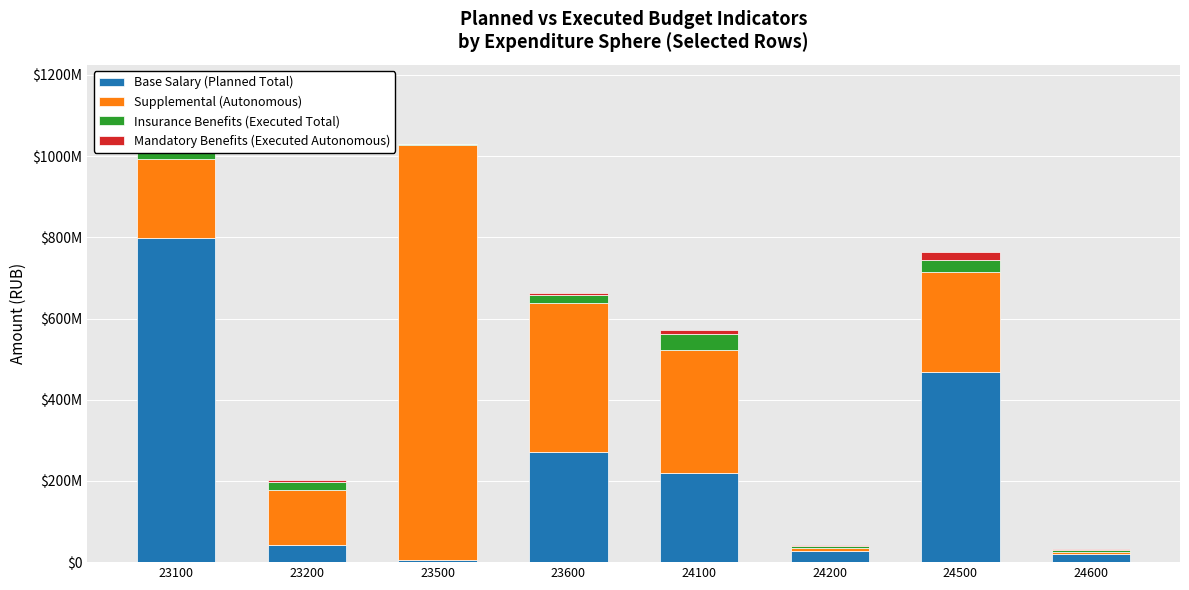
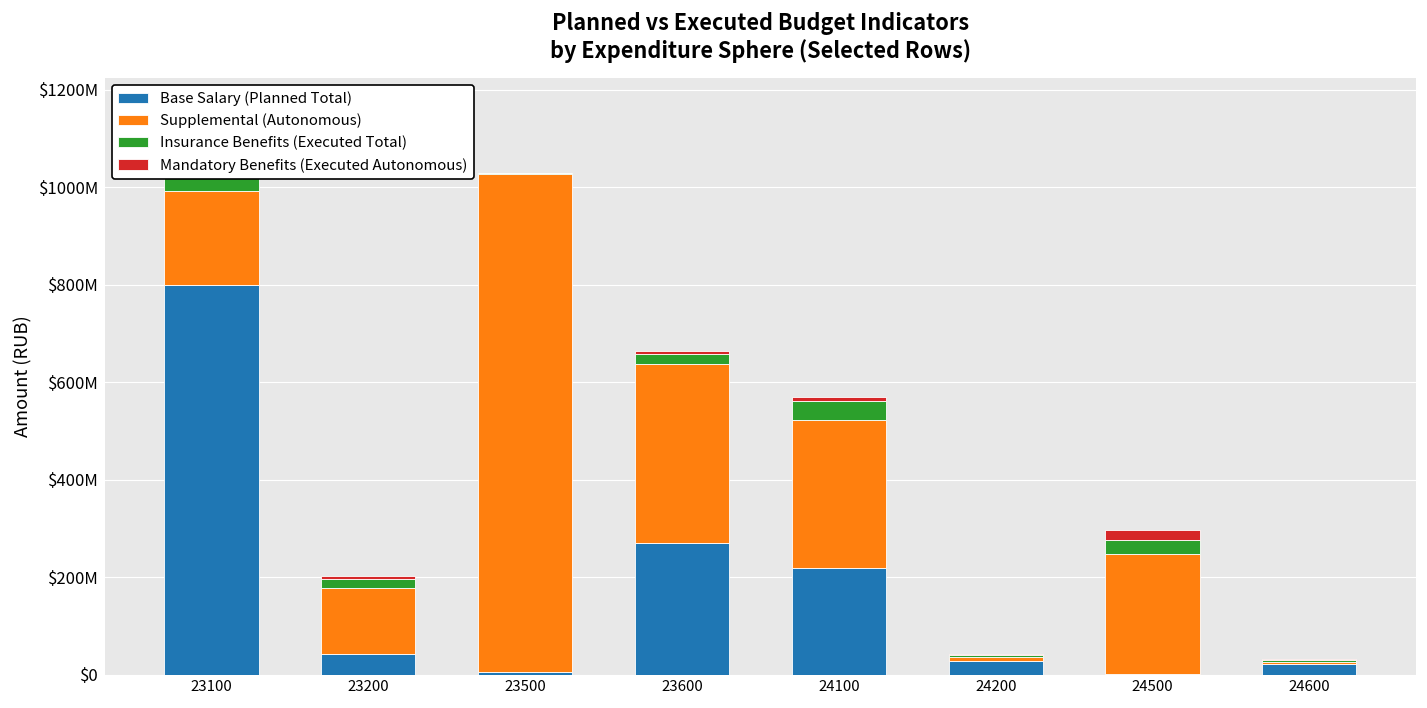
Base Salary (Planned Total), 24500: $470000000 -> $0
